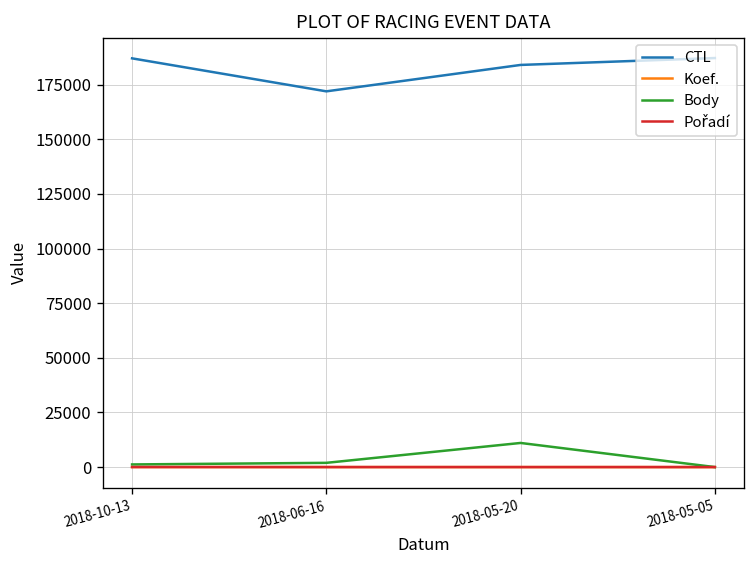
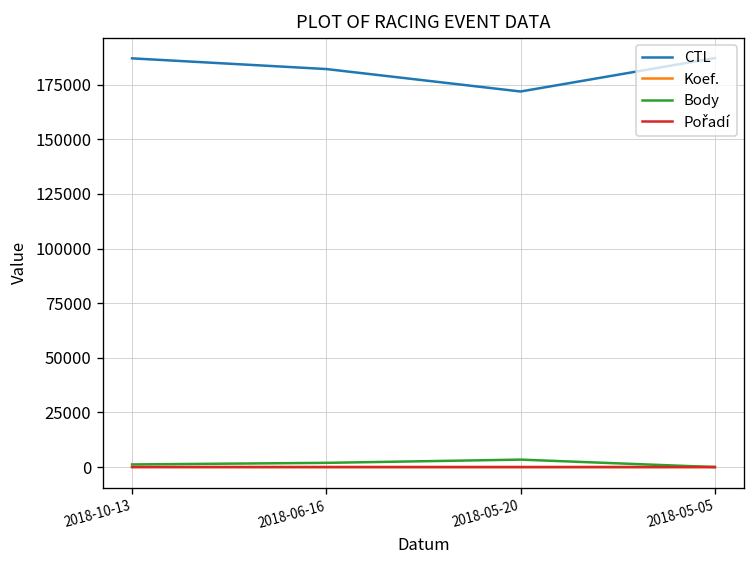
CTL, 2018-06-16: 172000 -> 182000
CTL, 2018-05-20: 184000 -> 172000
Body, 2018-05-20: 11000 -> 3000
